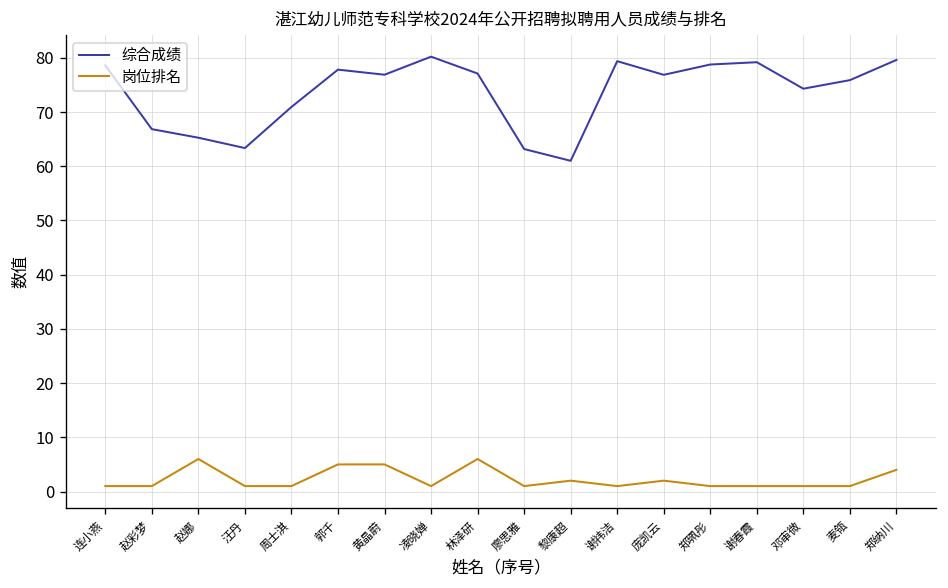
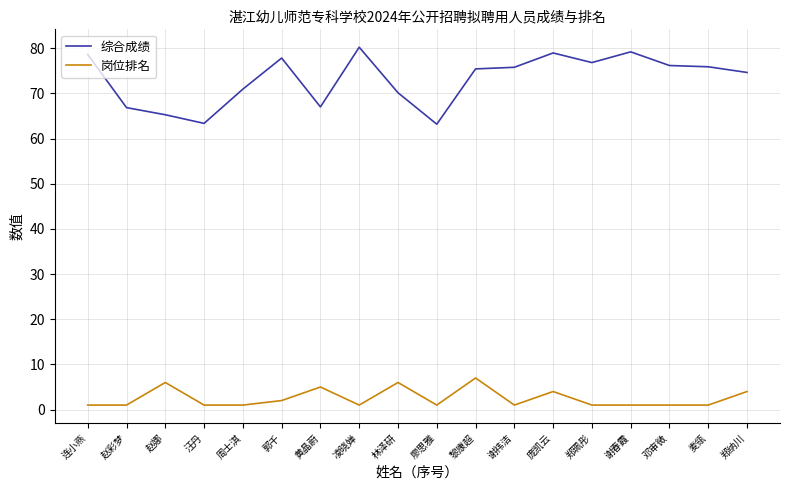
岗位排名, 郭千: 5 -> 2
综合成绩, 黄晶蔚: 77 -> 67
综合成绩, 林泽研: 77 -> 70
综合成绩, 黎康超: 61 -> 75
岗位排名, 黎康超: 2 -> 7
综合成绩, 谢祎洁: 79 -> 76
综合成绩, 庞凯云: 77 -> 79
岗位排名, 庞凯云: 2 -> 4
综合成绩, 郑珮彤: 79 -> 77
综合成绩, 邓审微: 74 -> 76
综合成绩, 郑纳川: 80 -> 75
